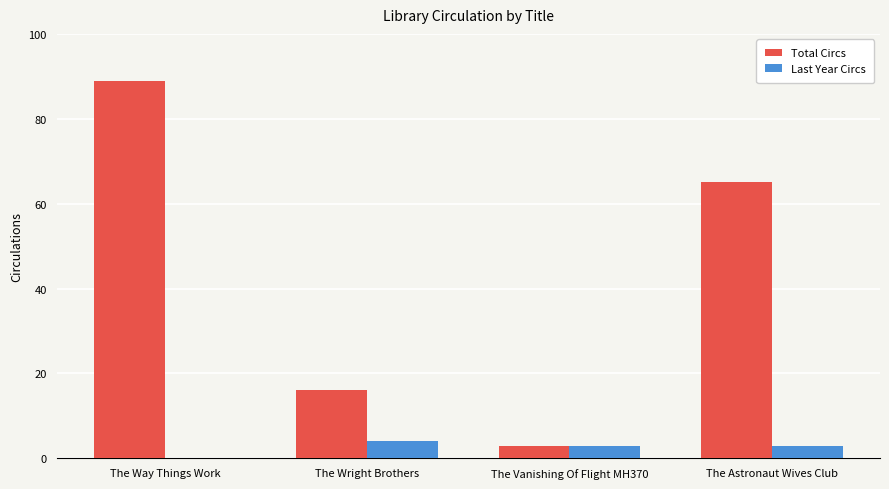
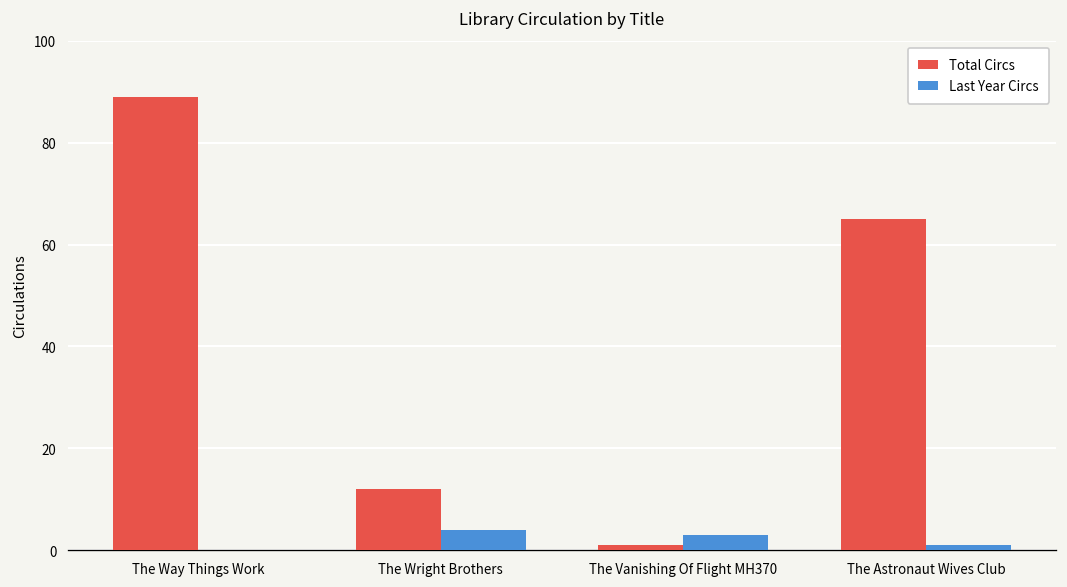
Total Circs, The Wright Brothers: 16 -> 12
Total Circs, The Vanishing Of Flight MH370: 3 -> 1
Last Year Circs, The Astronaut Wives Club: 3 -> 1
